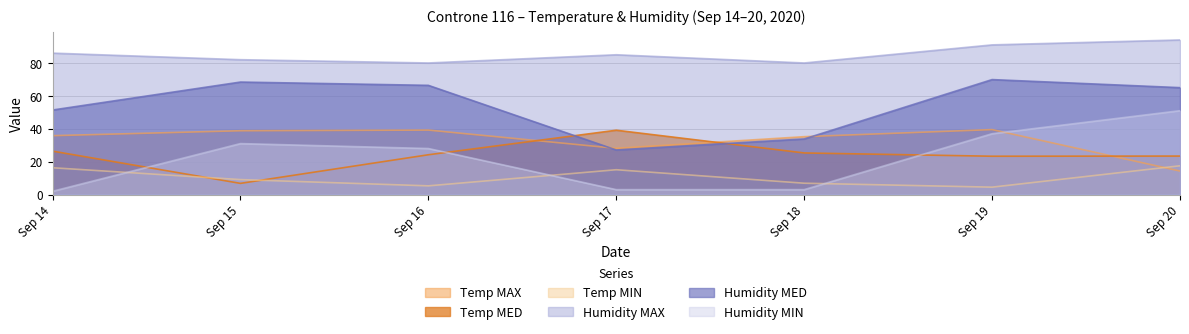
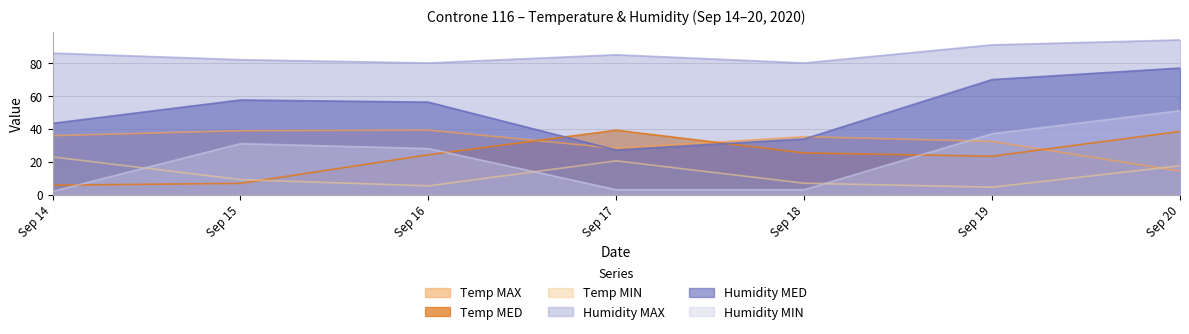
Temp MED, Sep 14: 26 -> 6
Temp MIN, Sep 14: 16 -> 23
Humidity MED, Sep 14: 51 -> 43
Humidity MED, Sep 15: 68 -> 58
Humidity MED, Sep 16: 66 -> 56
Temp MIN, Sep 17: 15 -> 21
Temp MAX, Sep 19: 40 -> 32
Temp MED, Sep 20: 23 -> 38
Humidity MED, Sep 20: 65 -> 77
